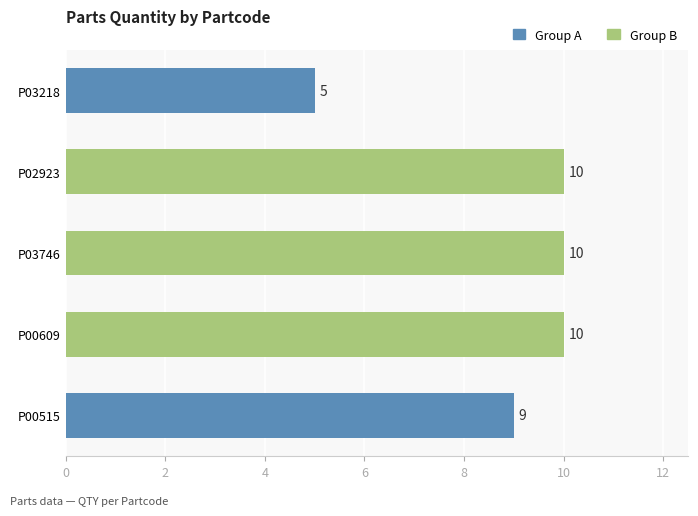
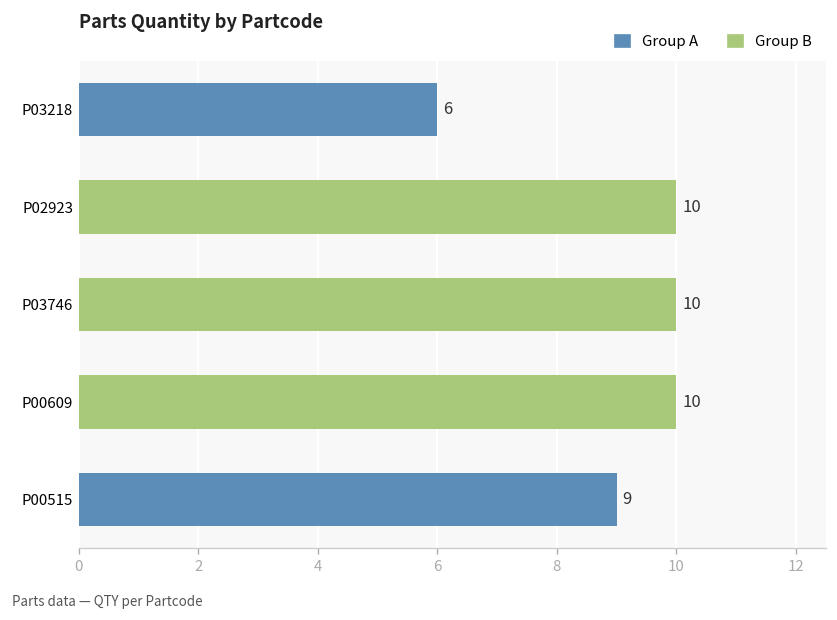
P03218: 5 -> 6
